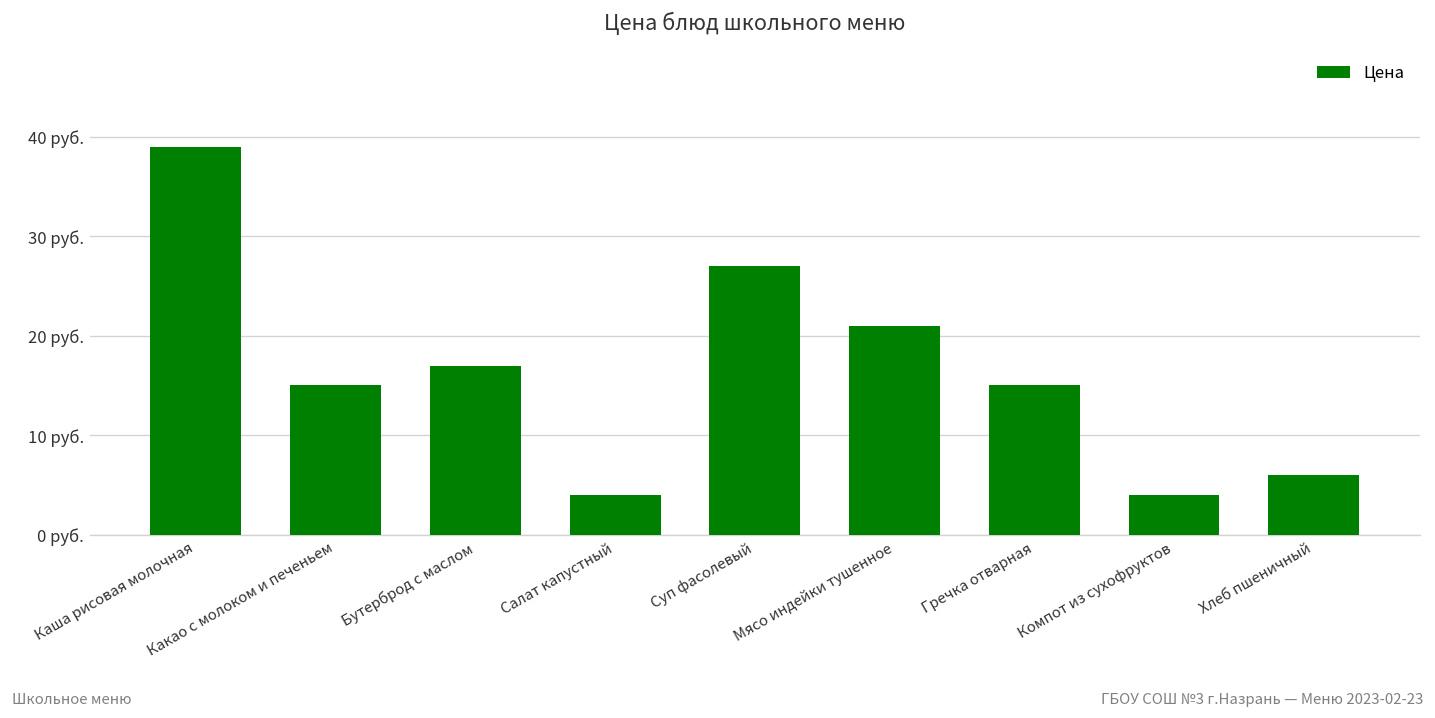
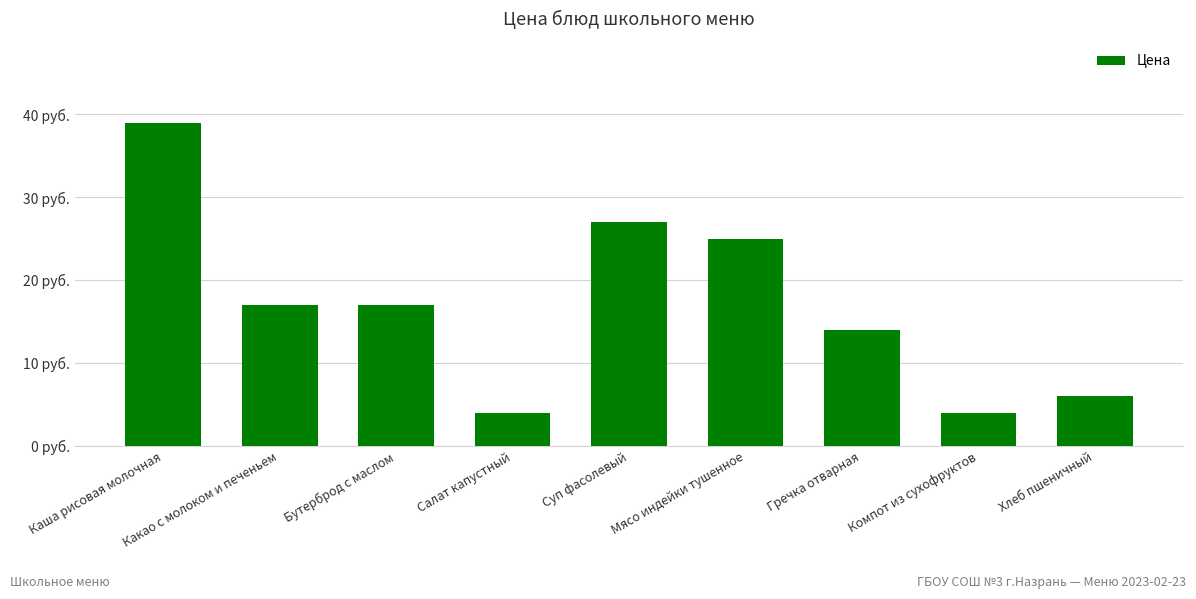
Какао с молоком и печеньем: 15 руб. -> 17 руб.
Мясо индейки тушенное: 21 руб. -> 25 руб.
Гречка отварная: 15 руб. -> 14 руб.
